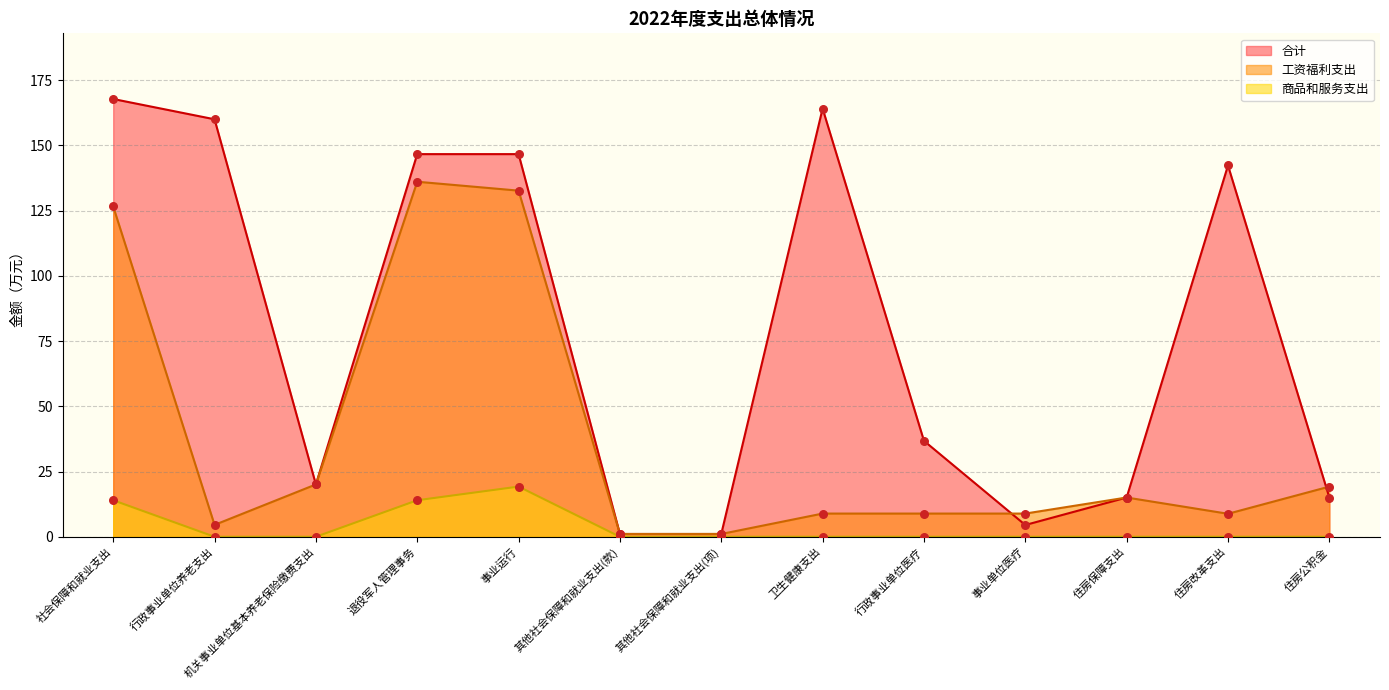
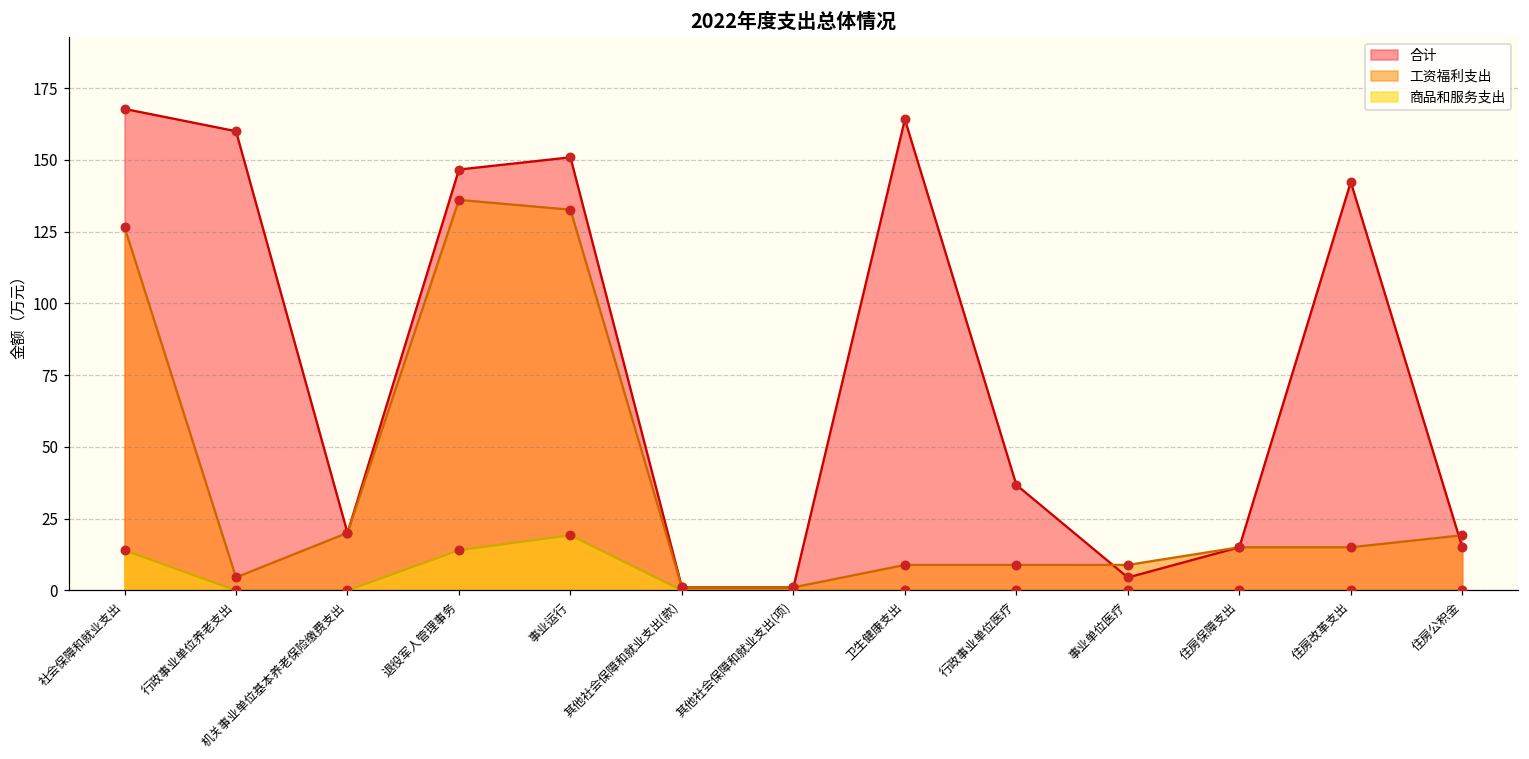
合计, 事业运行: 147 -> 151
工资福利支出, 住房改革支出: 9 -> 15
